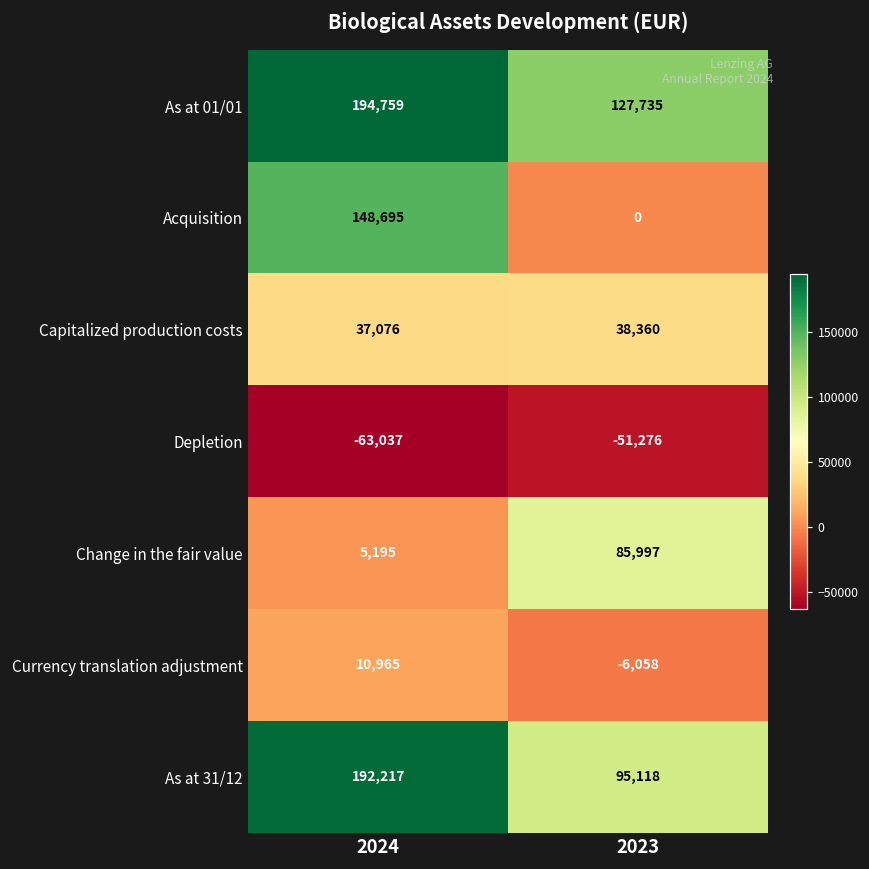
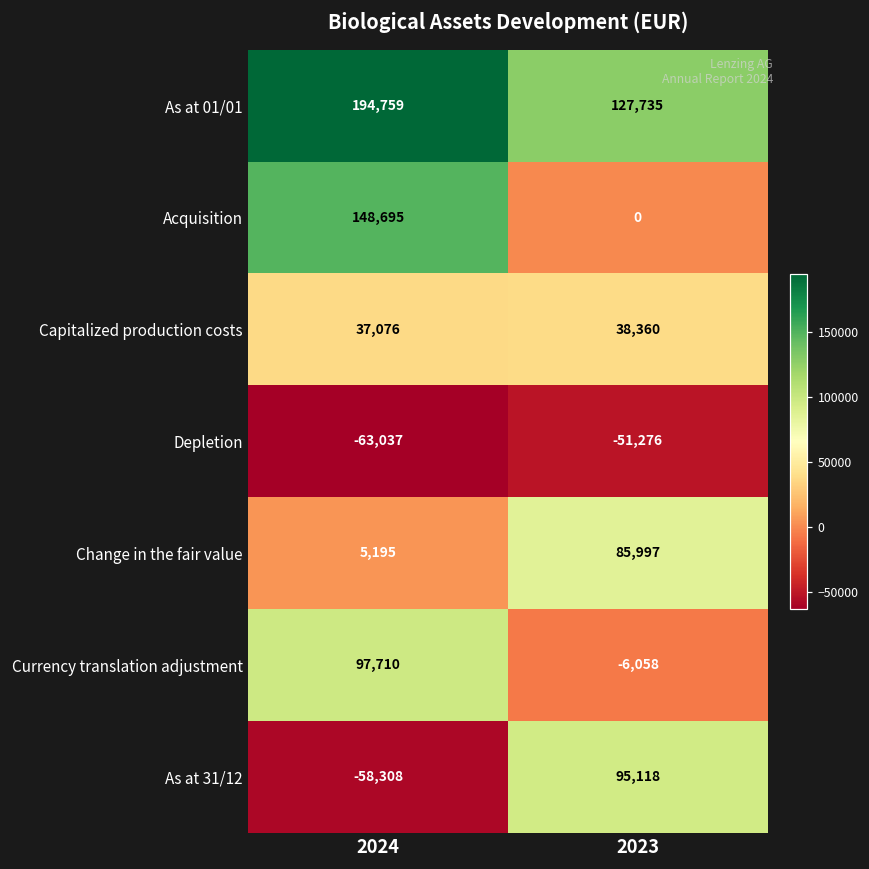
Currency translation adjustment, 2024: 10,965 -> 97,710
As at 31/12, 2024: 192,217 -> -58,308
